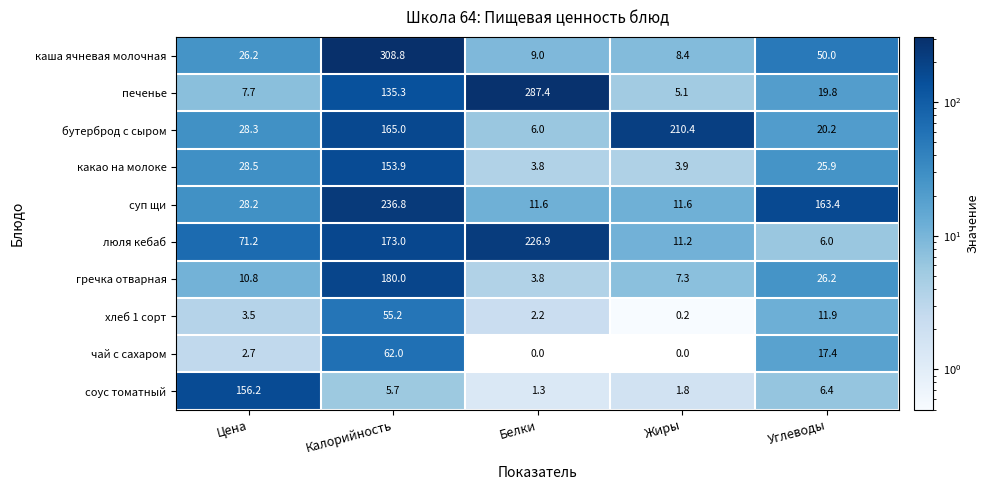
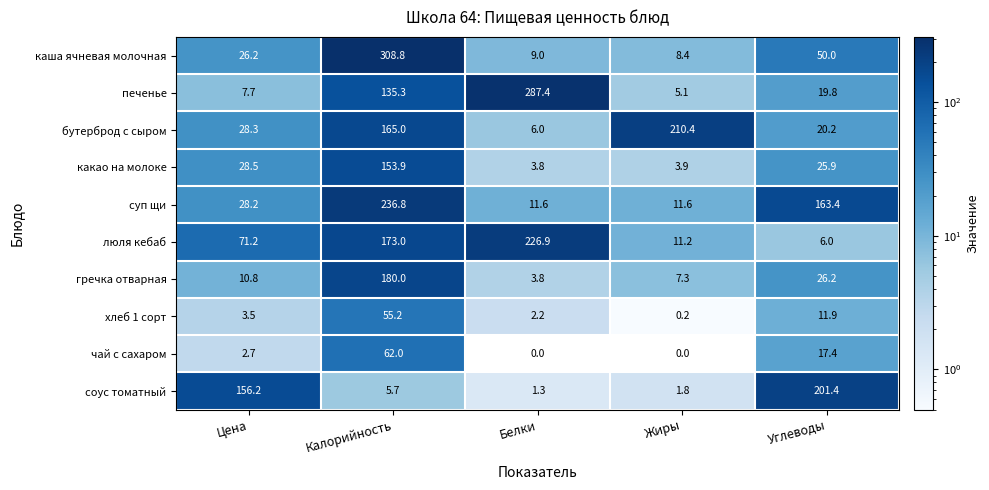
соус томатный, Углеводы: 6.4 -> 201.4
